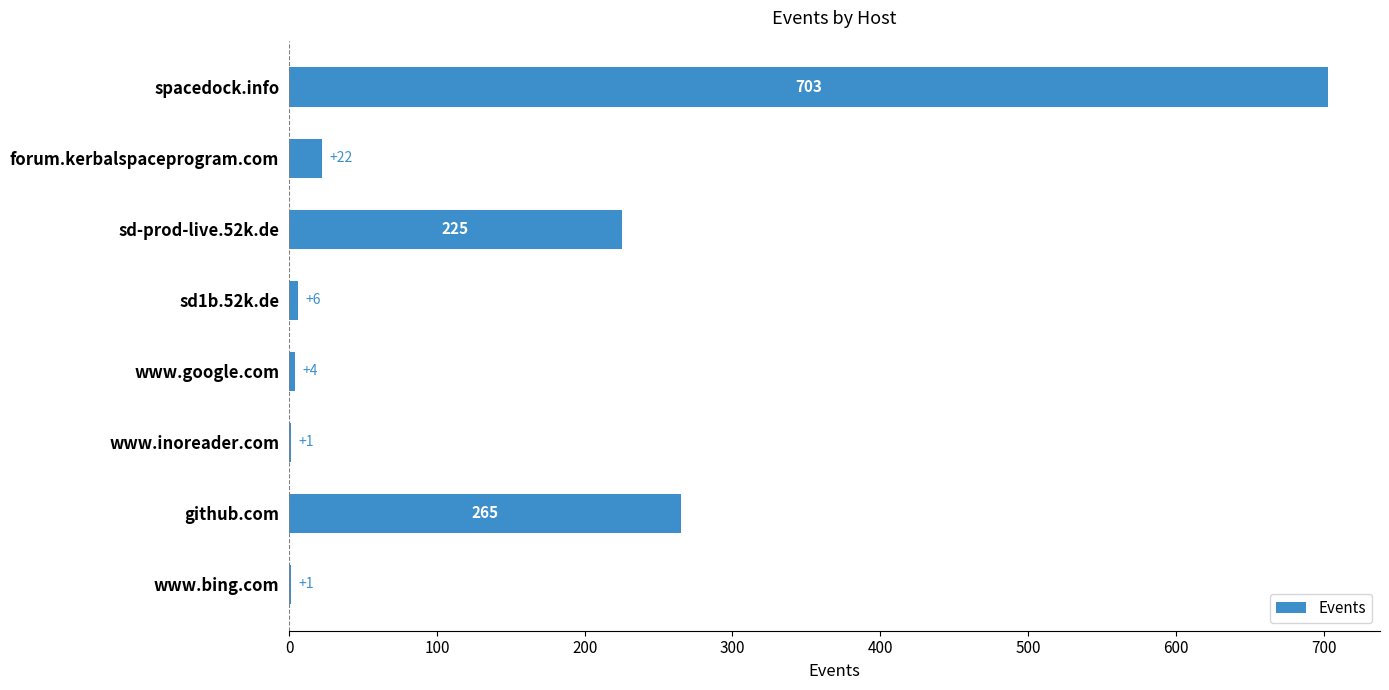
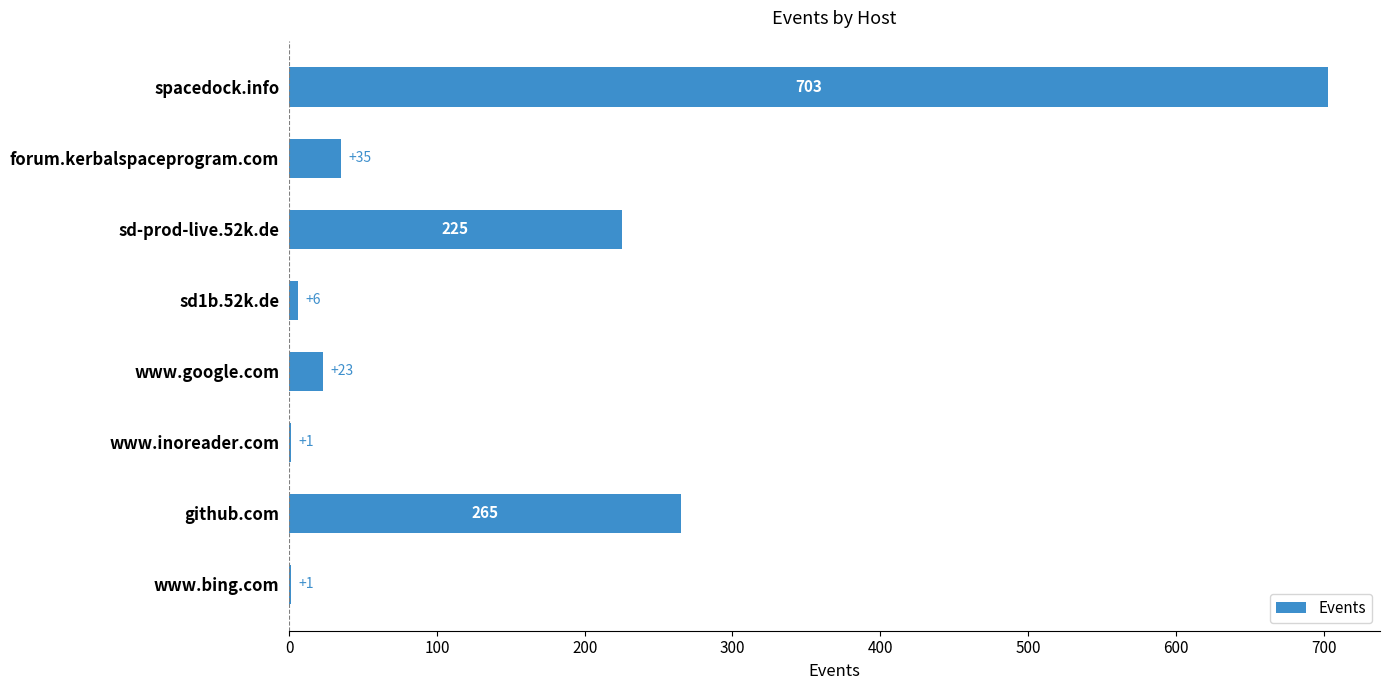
forum.kerbalspaceprogram.com: +22 -> +35
www.google.com: +4 -> +23
